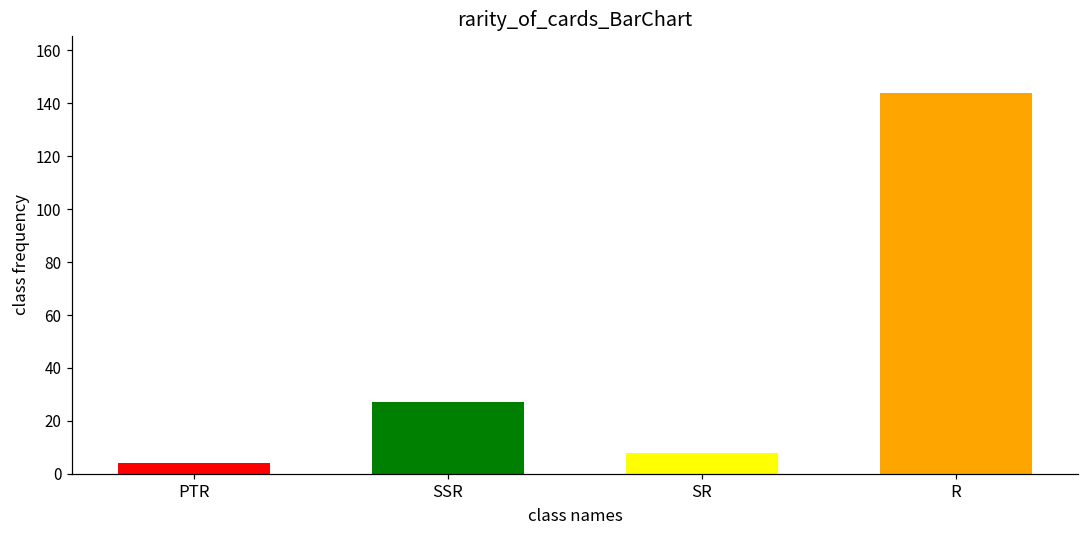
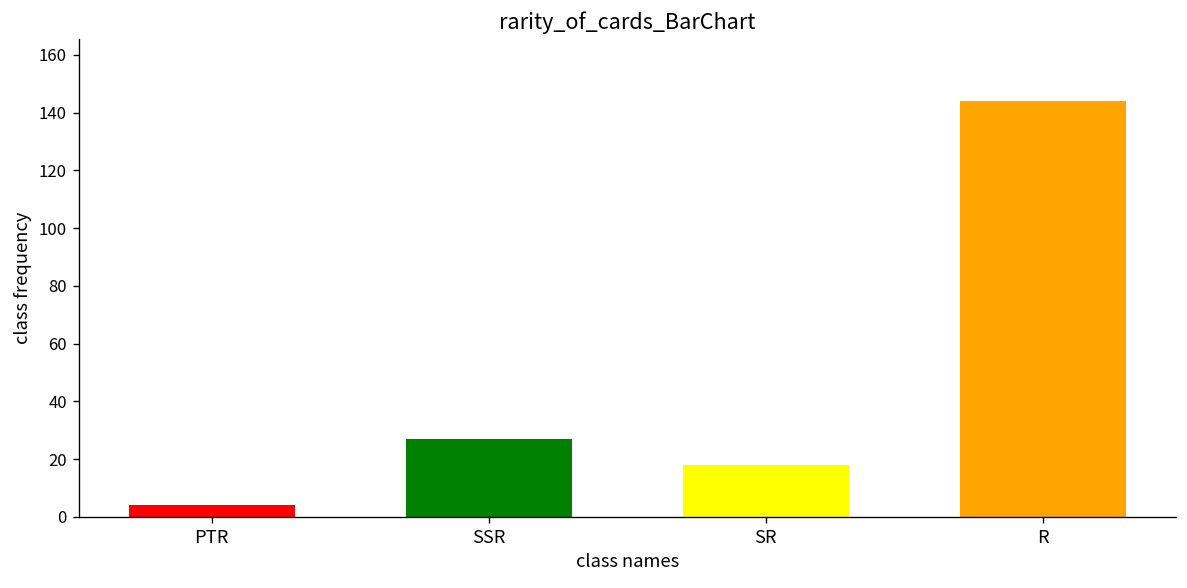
SR: 8 -> 18
